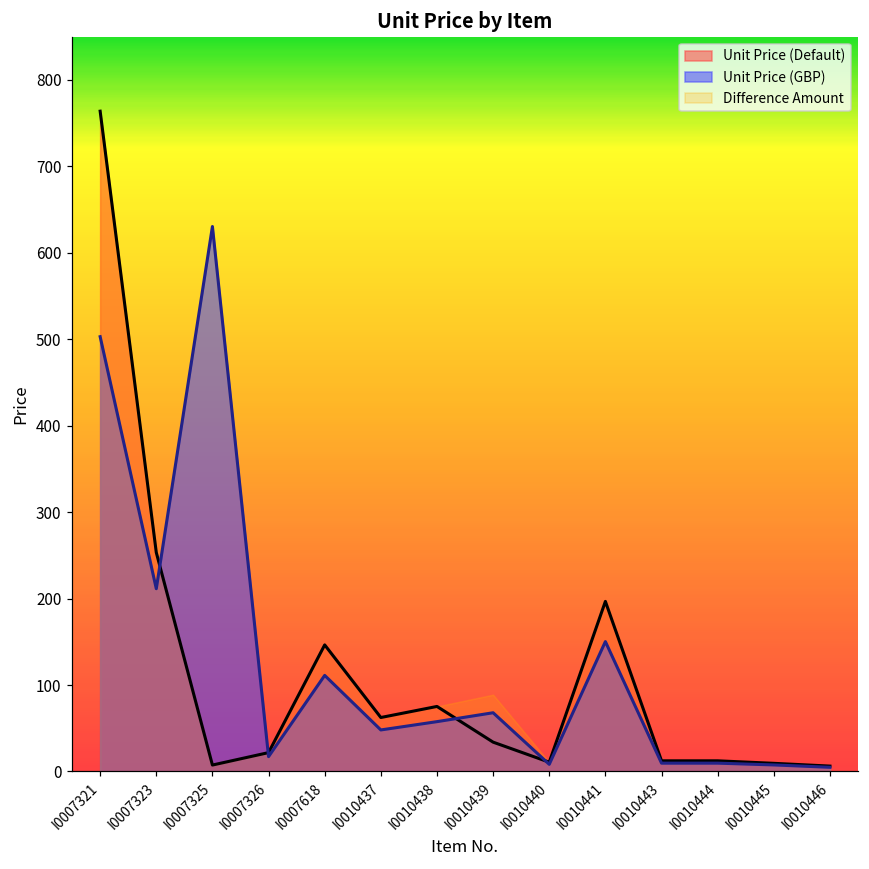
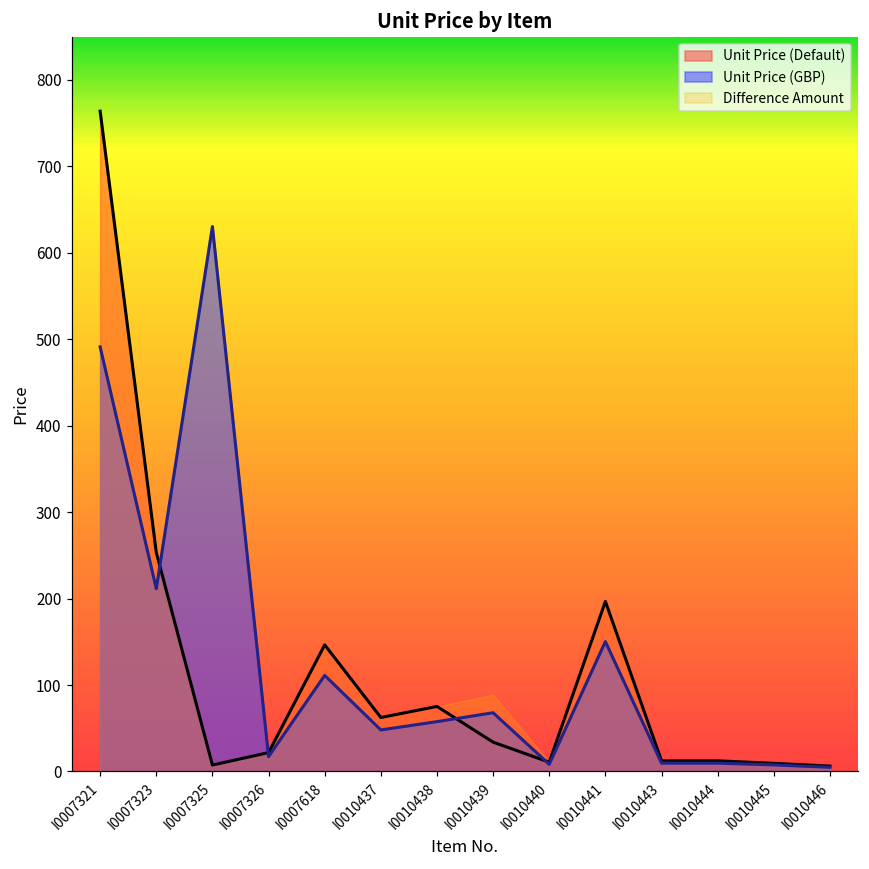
Unit Price (GBP), I0007321: 500 -> 490
